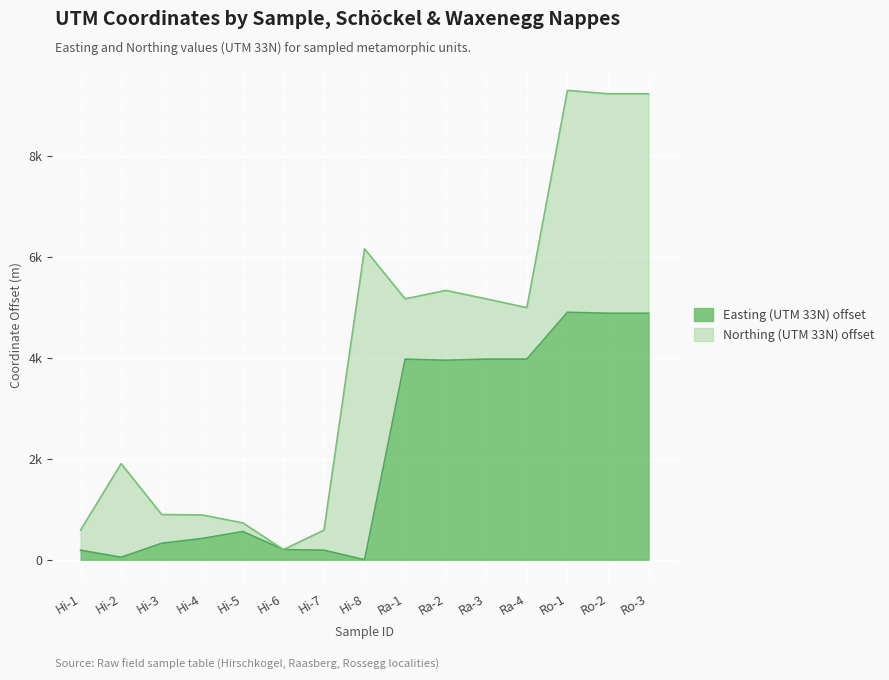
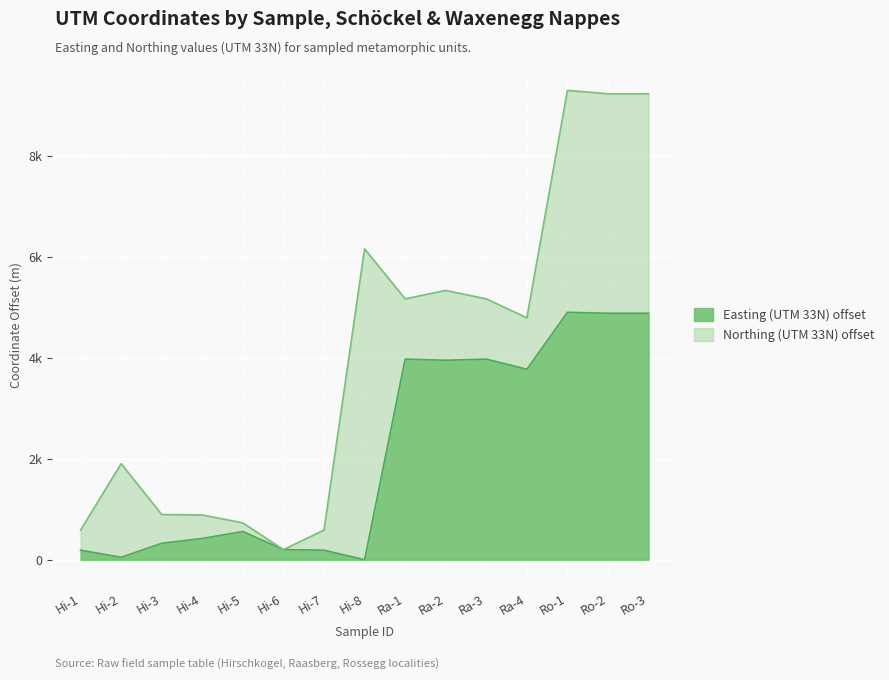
Easting (UTM 33N) offset, Ra-4: 4000 -> 3800
